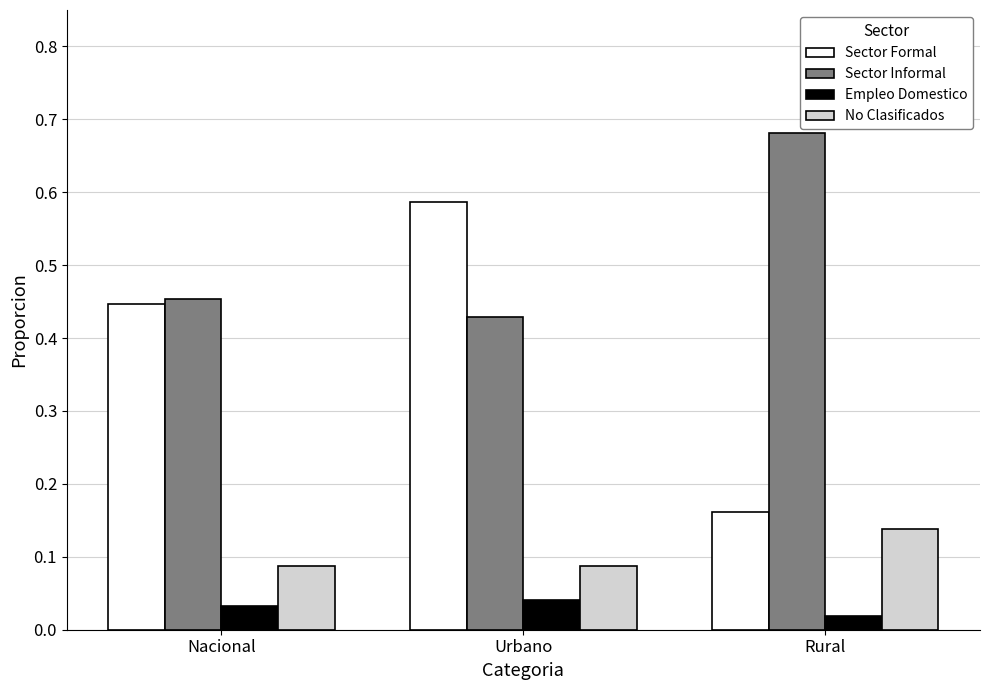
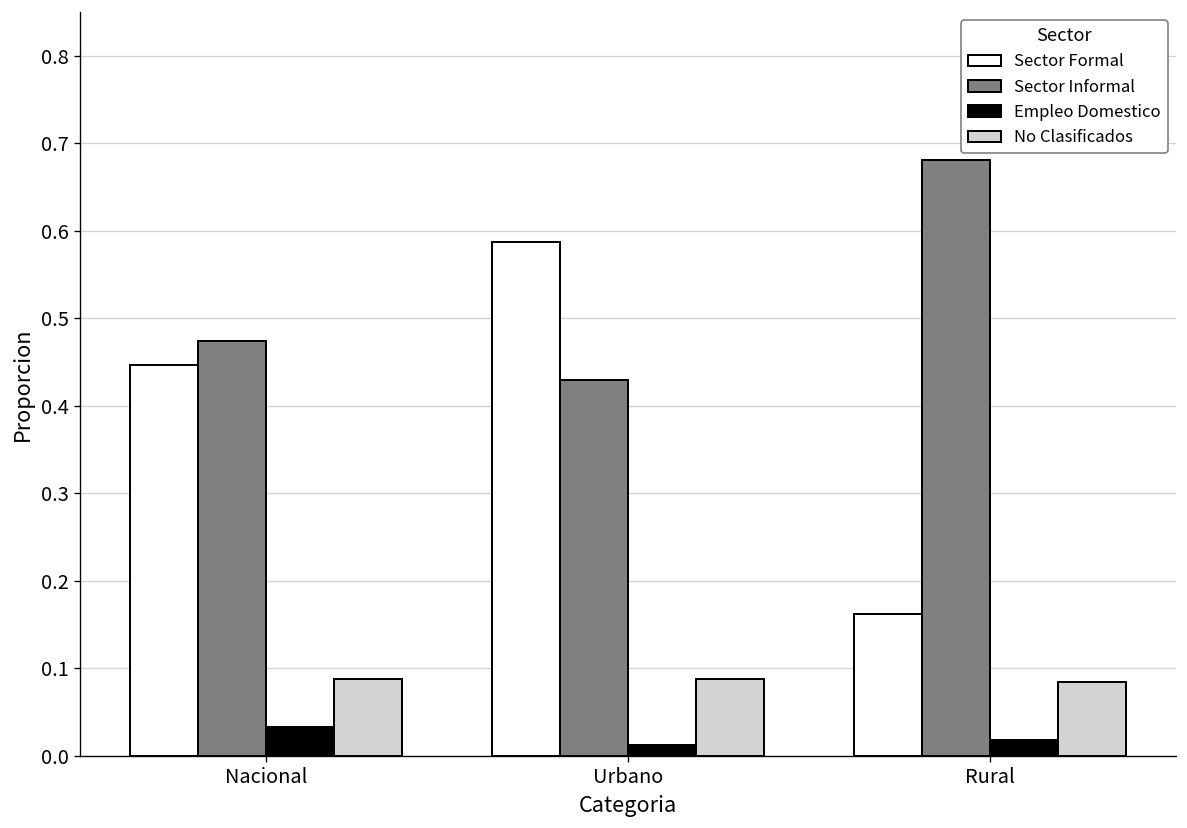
Sector Informal, Nacional: 0.45 -> 0.47
Empleo Domestico, Urbano: 0.04 -> 0.01
No Clasificados, Rural: 0.14 -> 0.08
